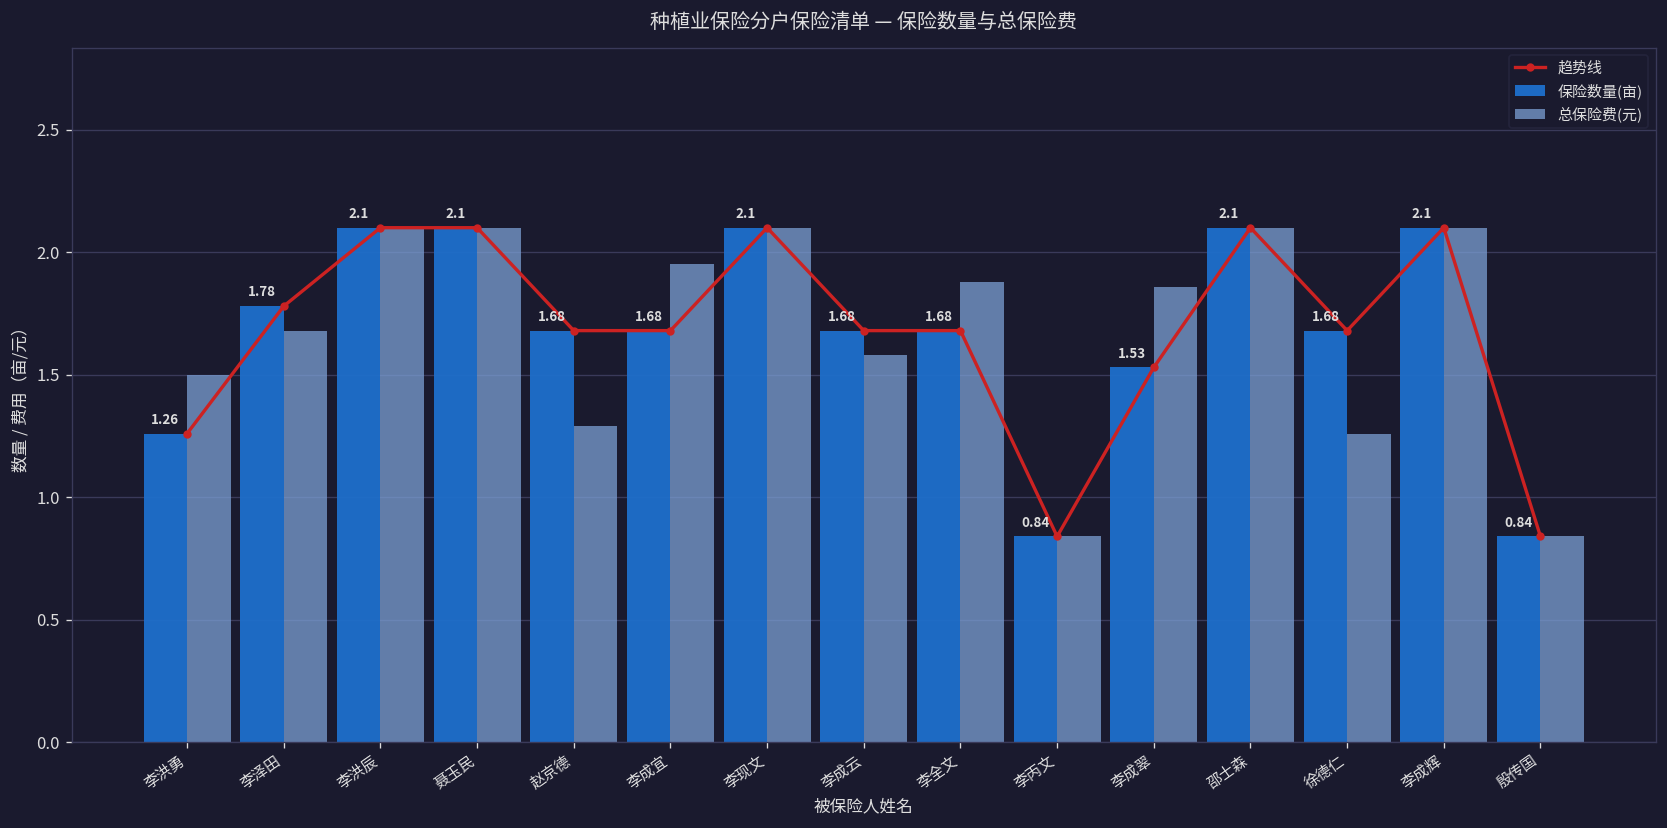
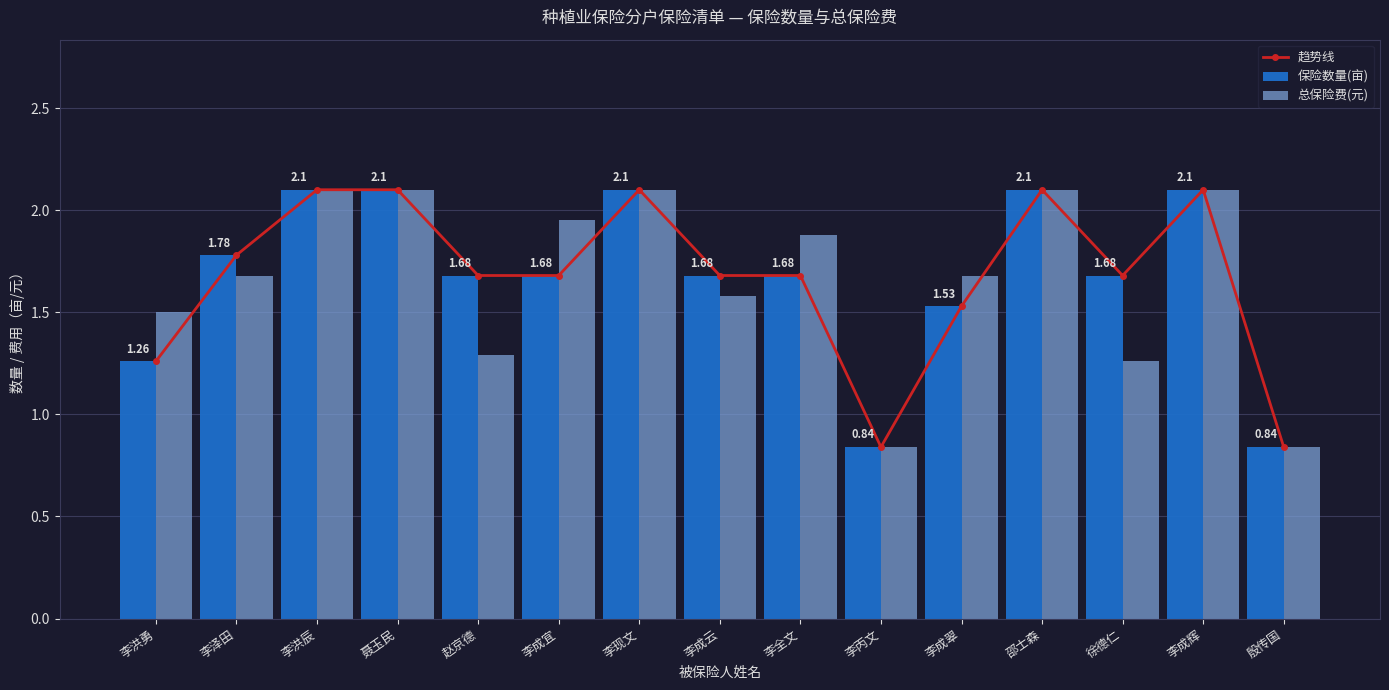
总保险费(元), 李成翠: 1.86 -> 1.68
